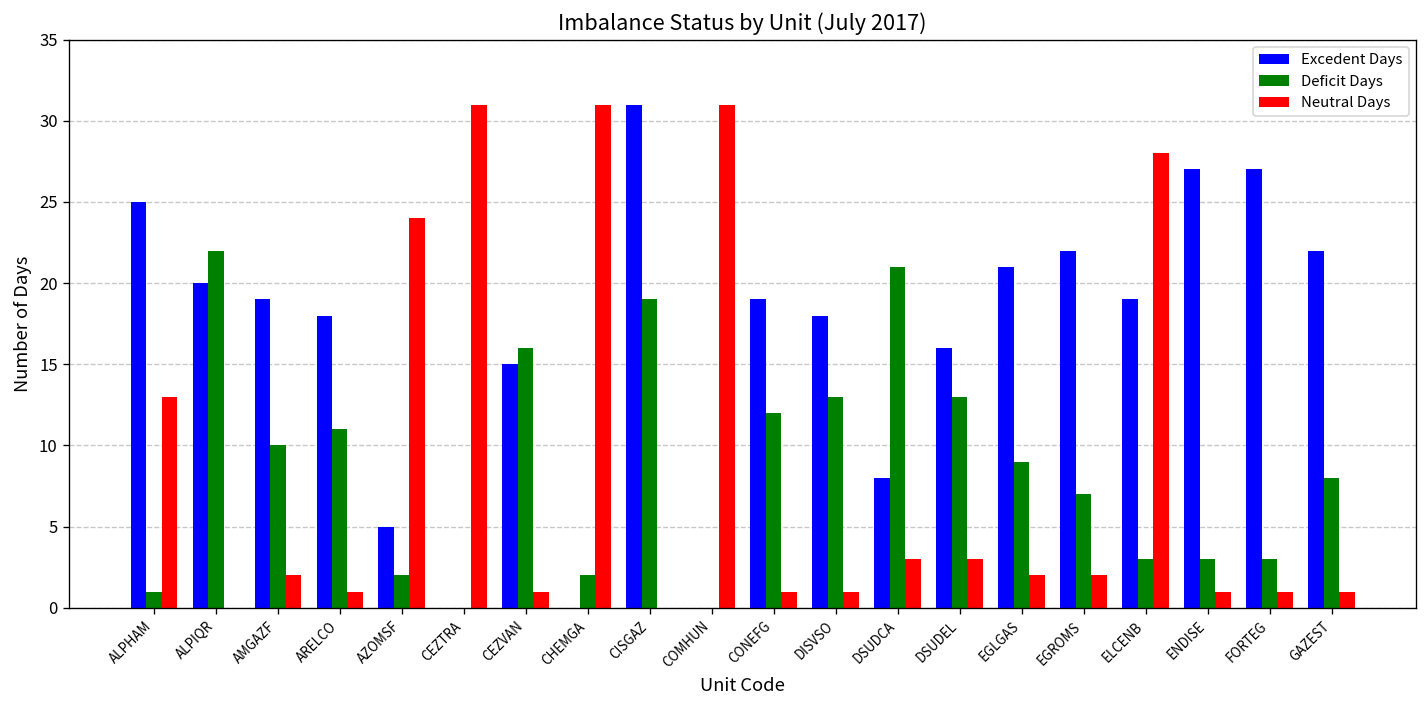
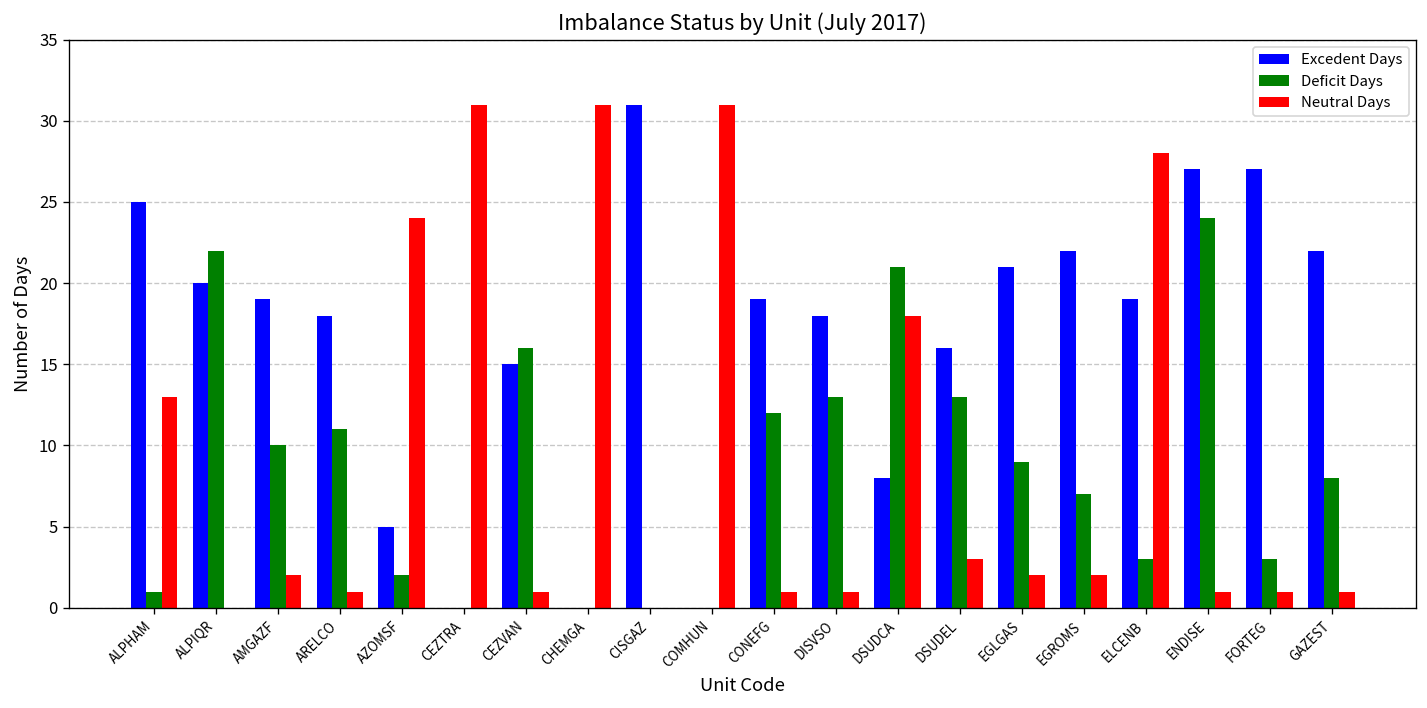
Deficit Days, CHEMGA: 2 -> 0
Deficit Days, CISGAZ: 19 -> 0
Neutral Days, DSUDCA: 3 -> 18
Deficit Days, ENDISE: 3 -> 24
